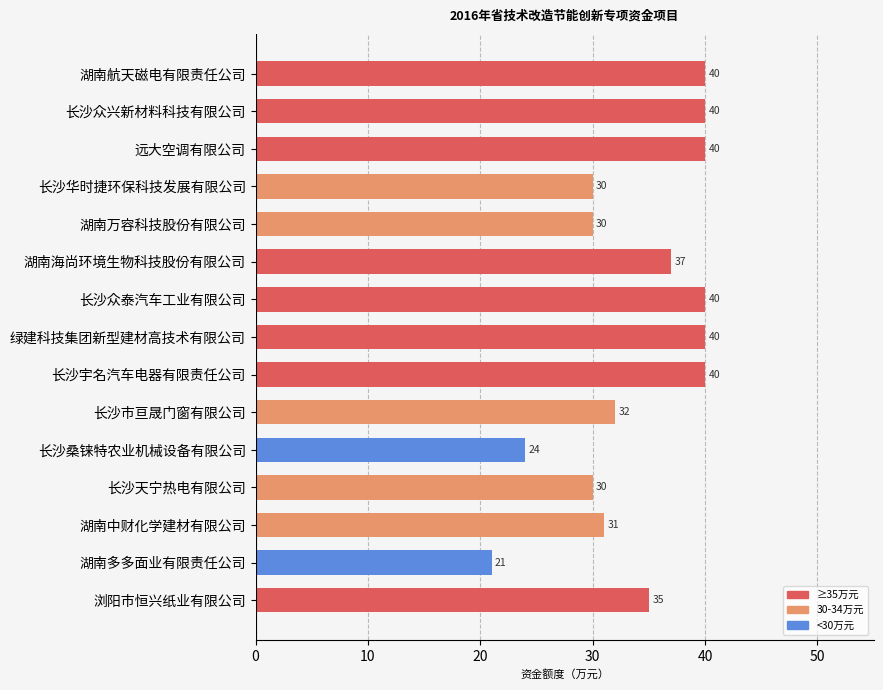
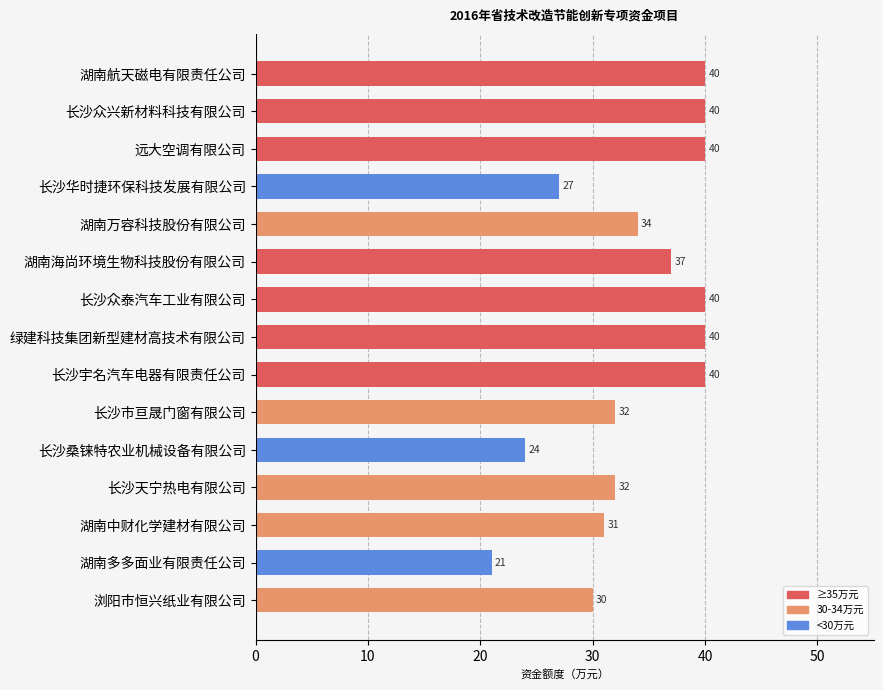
长沙华时捷环保科技发展有限公司: 30 -> 27
湖南万容科技股份有限公司: 30 -> 34
长沙天宁热电有限公司: 30 -> 32
浏阳市恒兴纸业有限公司: 35 -> 30
